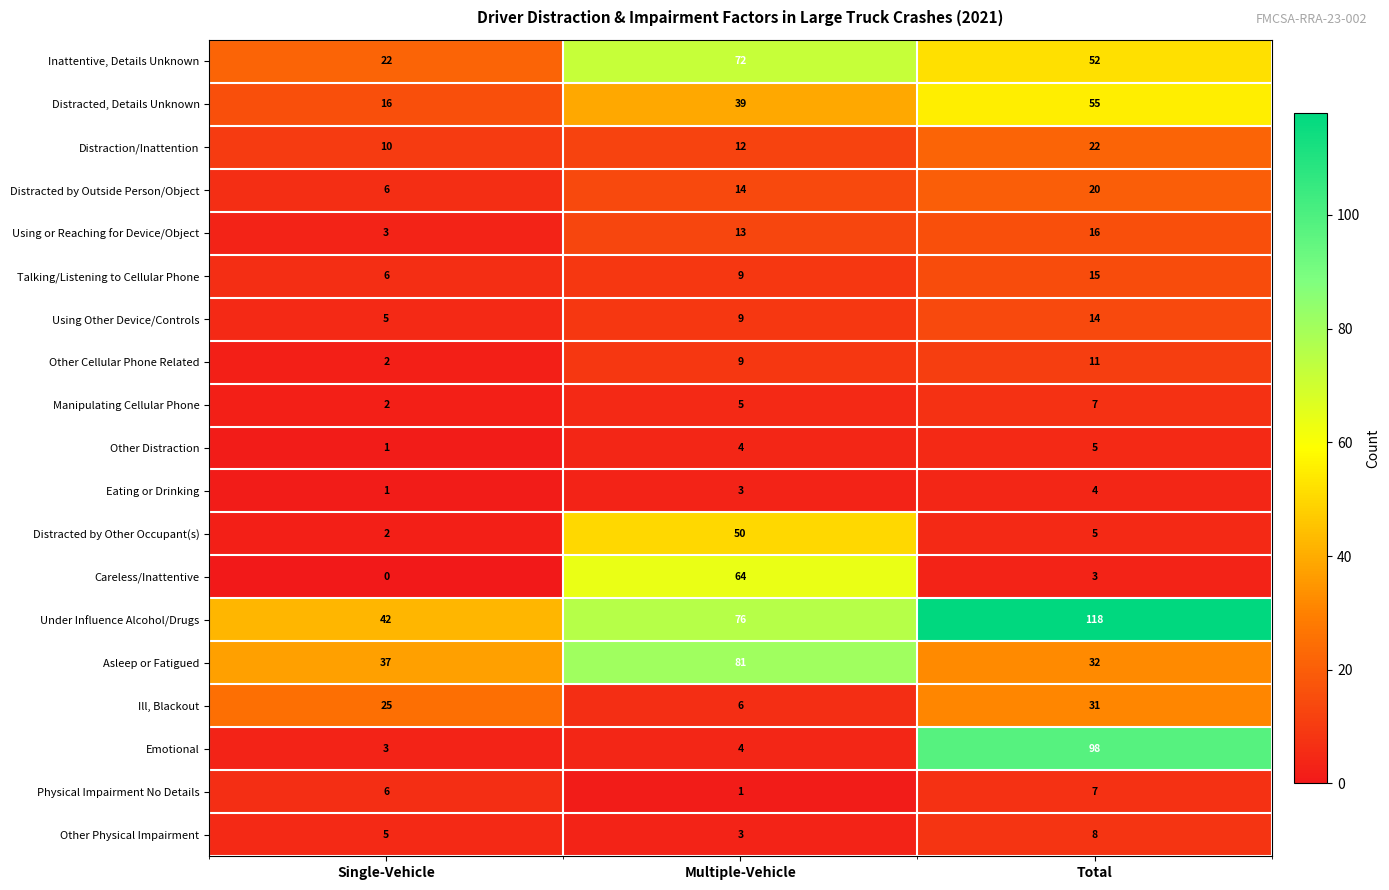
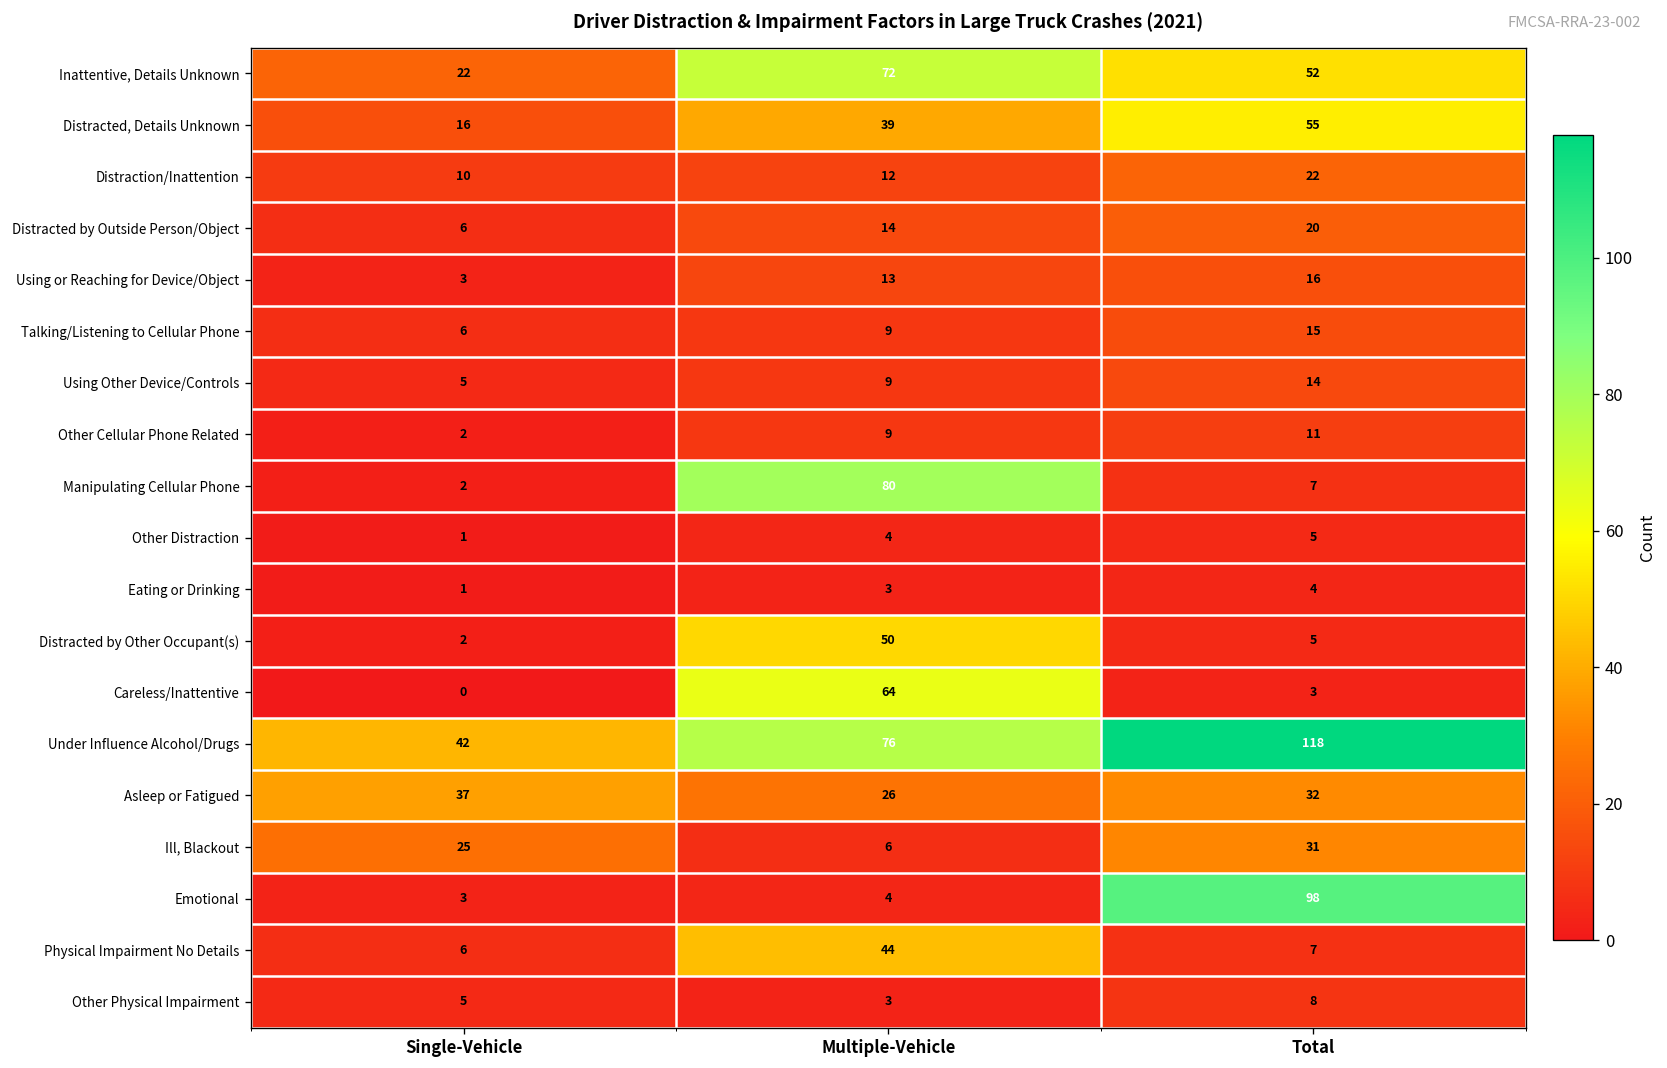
Manipulating Cellular Phone, Multiple-Vehicle: 5 -> 80
Asleep or Fatigued, Multiple-Vehicle: 81 -> 26
Physical Impairment No Details, Multiple-Vehicle: 1 -> 44
